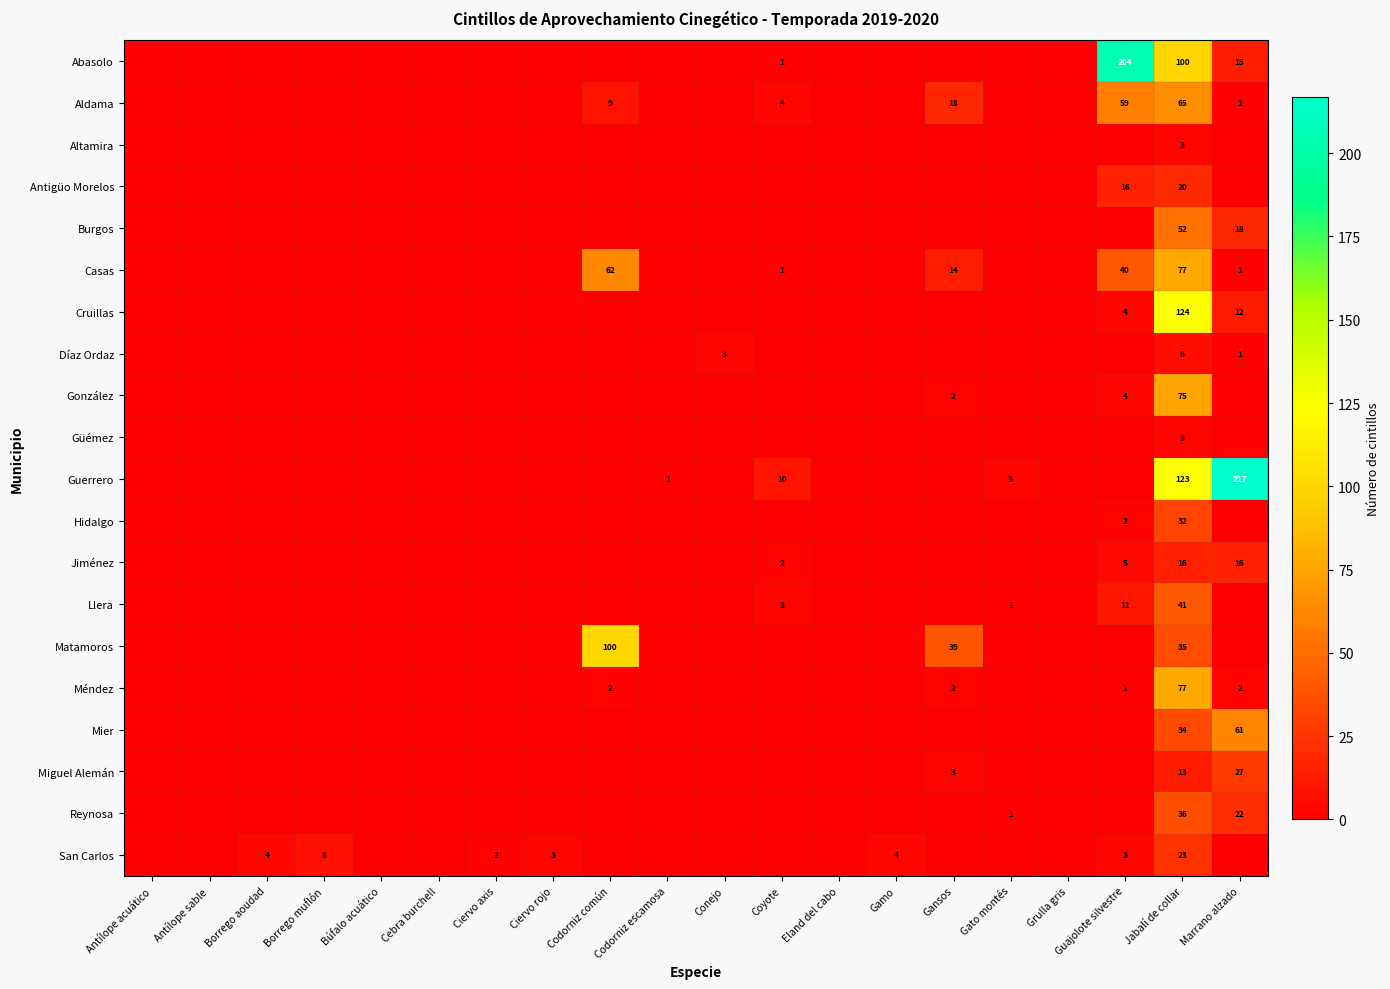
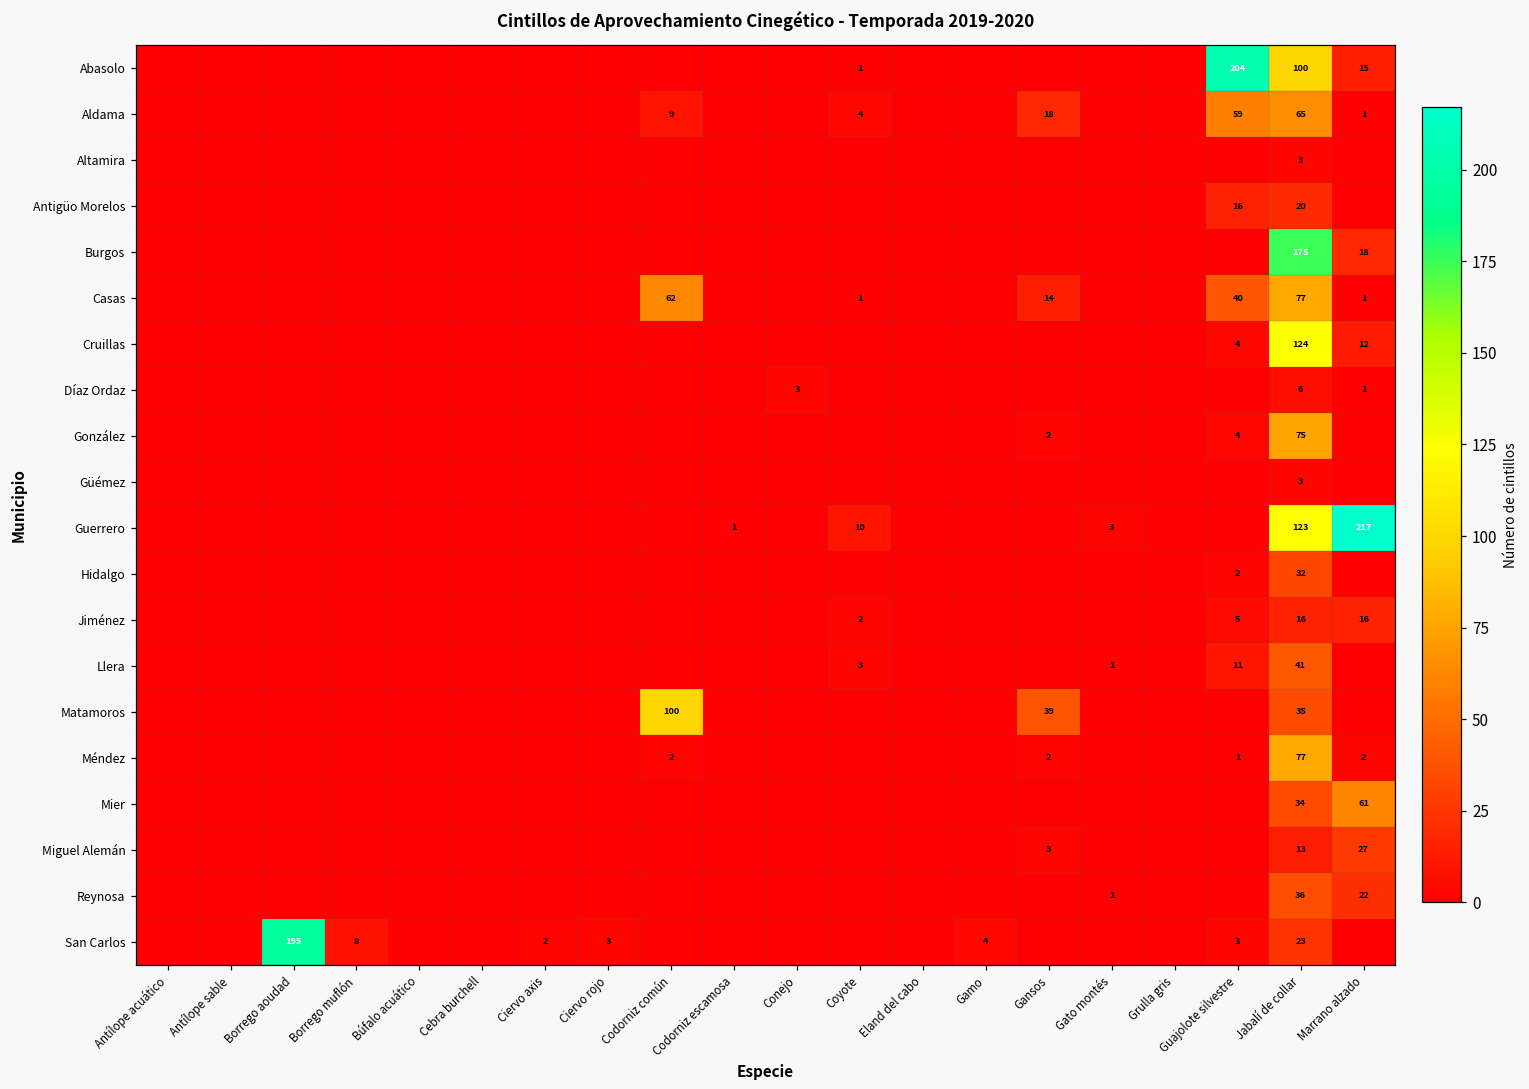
Burgos, Jabalí de collar: 52 -> 175
San Carlos, Borrego aoudad: 4 -> 195
